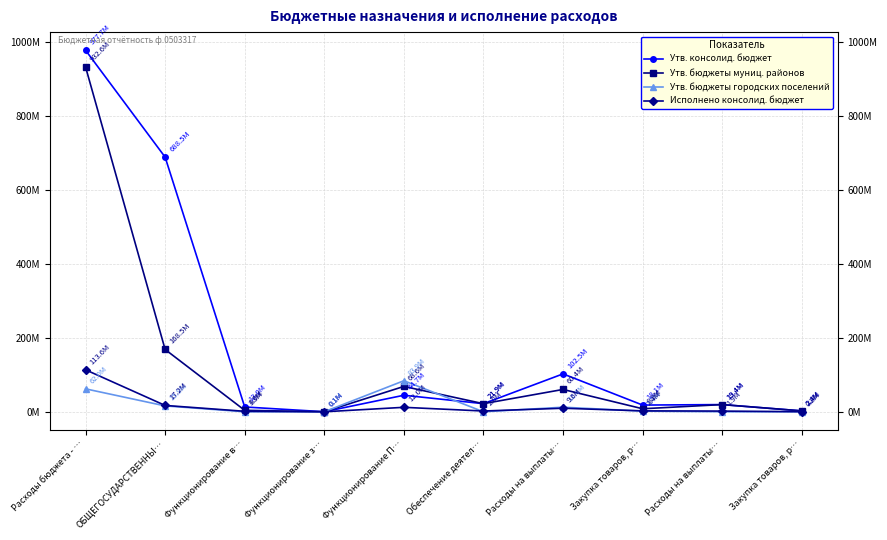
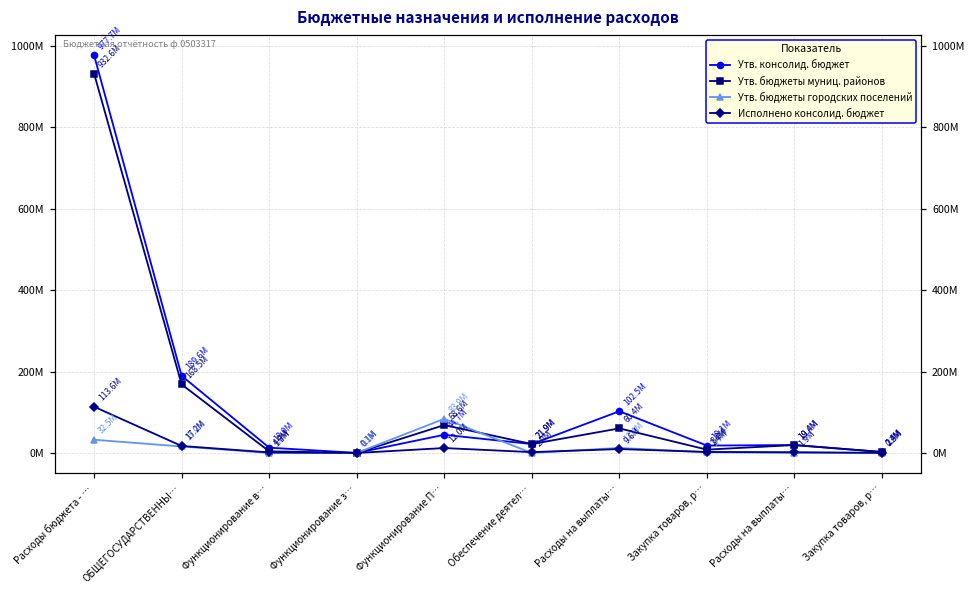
Утв. бюджеты городских поселений, Расходы бюджета - …: 62.0M -> 32.5M
Утв. консолид. бюджет, ОБЩЕГОСУДАРСТВЕННЫ…: 688.5M -> 189.6M
